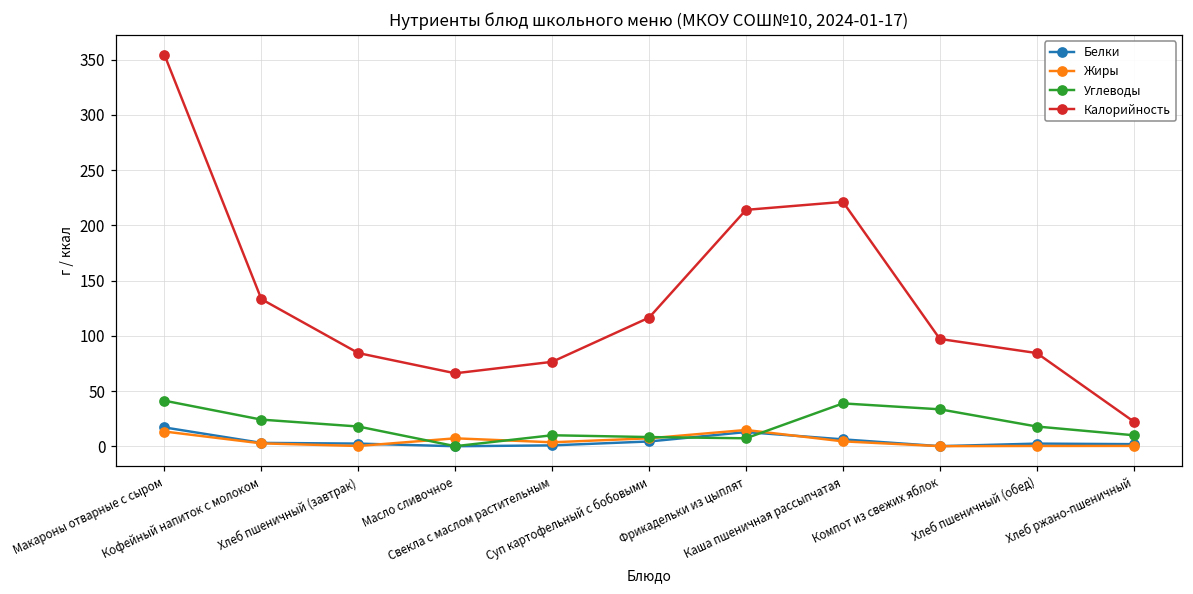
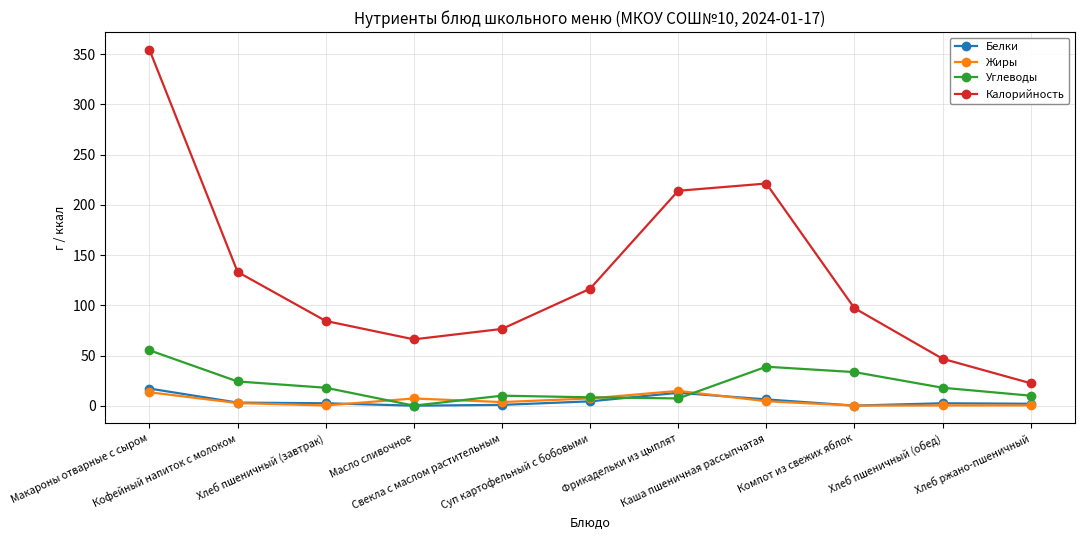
Углеводы, Макароны отварные с сыром: 41 -> 55
Калорийность, Хлеб пшеничный (обед): 84 -> 47
